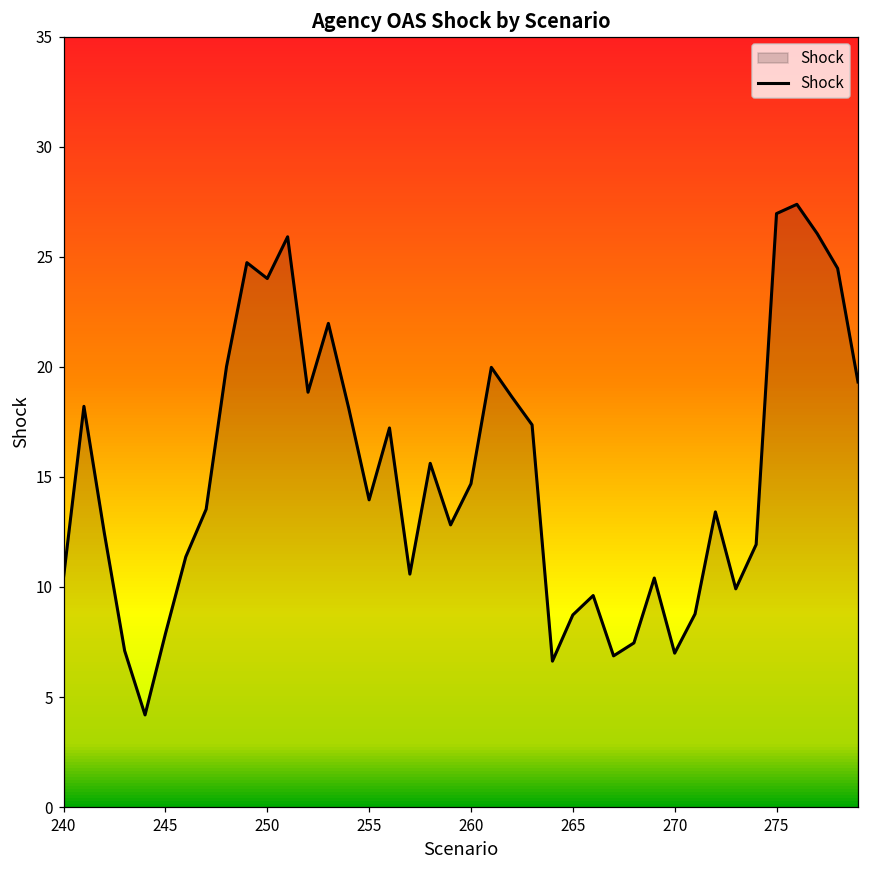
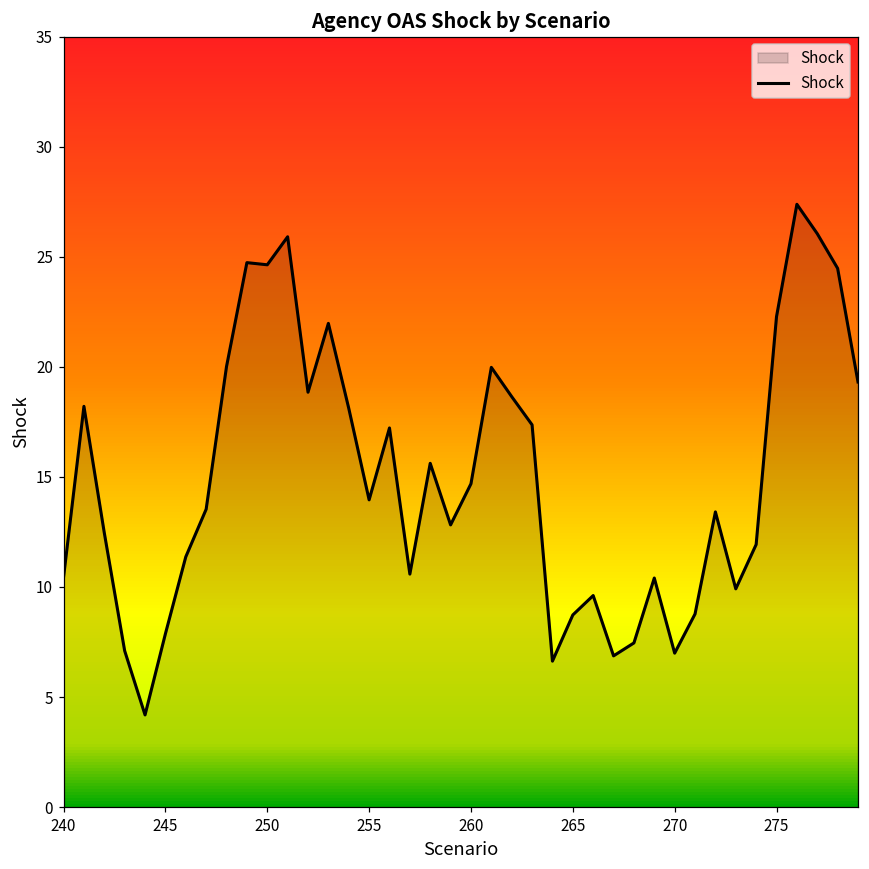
250: 24.0 -> 24.6
275: 27.0 -> 22.3
